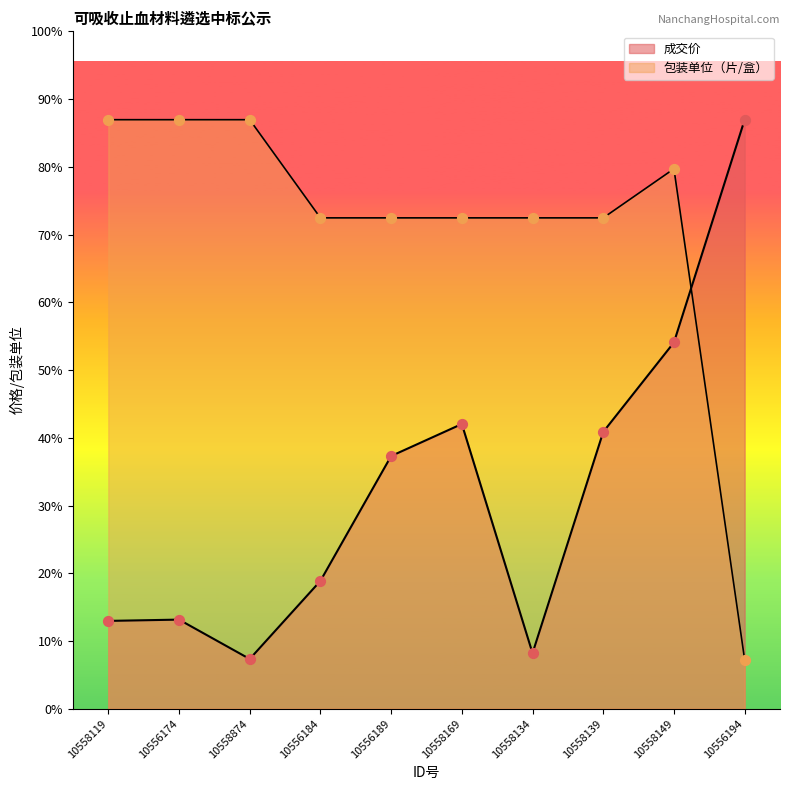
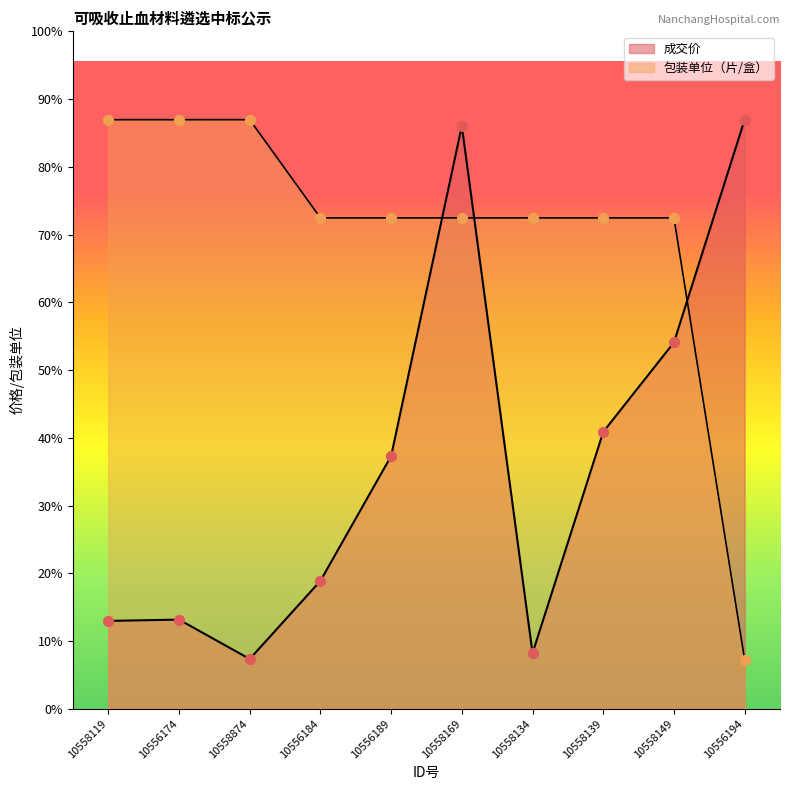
成交价, 10558169: 42% -> 86%
包装单位（片/盒）, 10558149: 80% -> 72%
